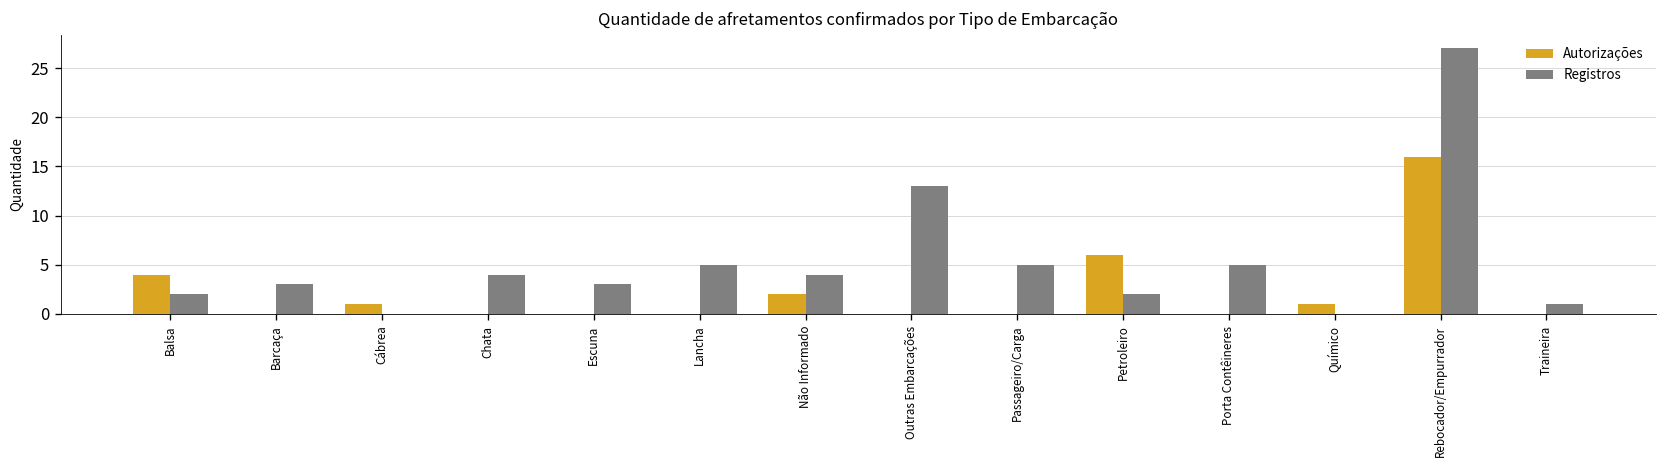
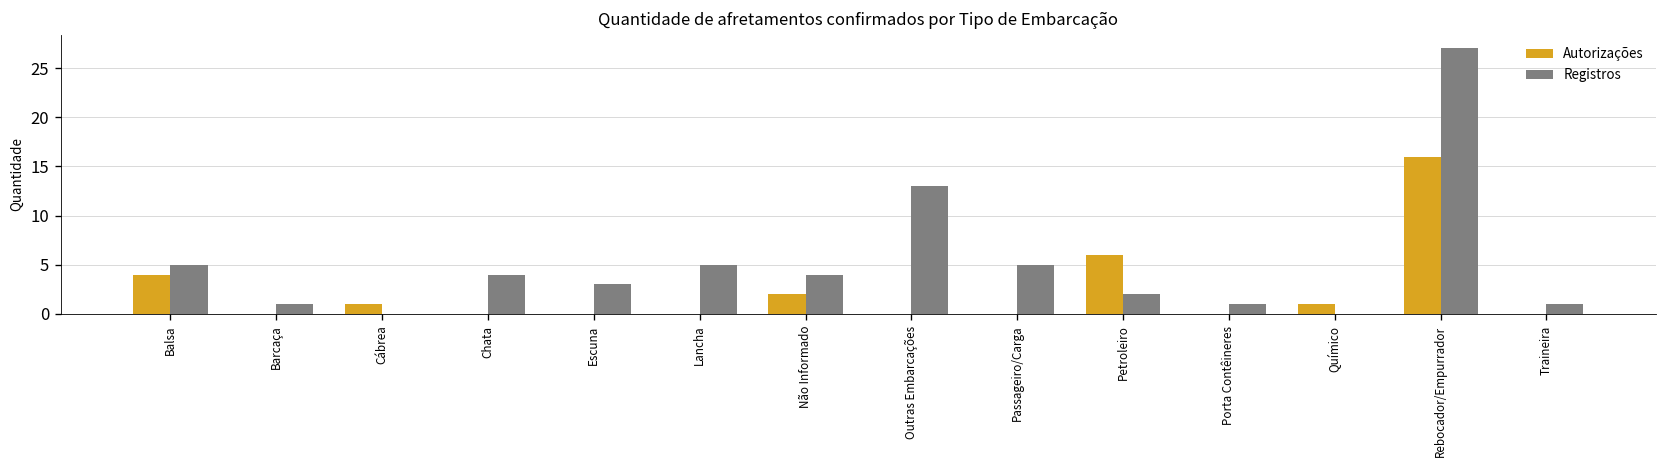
Registros, Balsa: 2 -> 5
Registros, Barcaça: 3 -> 1
Registros, Porta Contêineres: 5 -> 1
